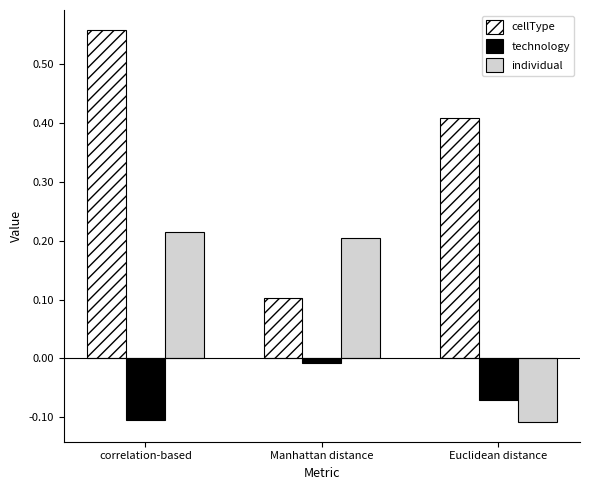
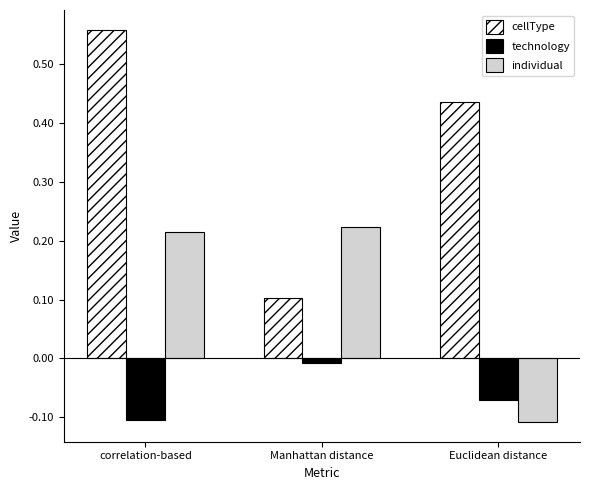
individual, Manhattan distance: 0.20 -> 0.22
cellType, Euclidean distance: 0.41 -> 0.44
